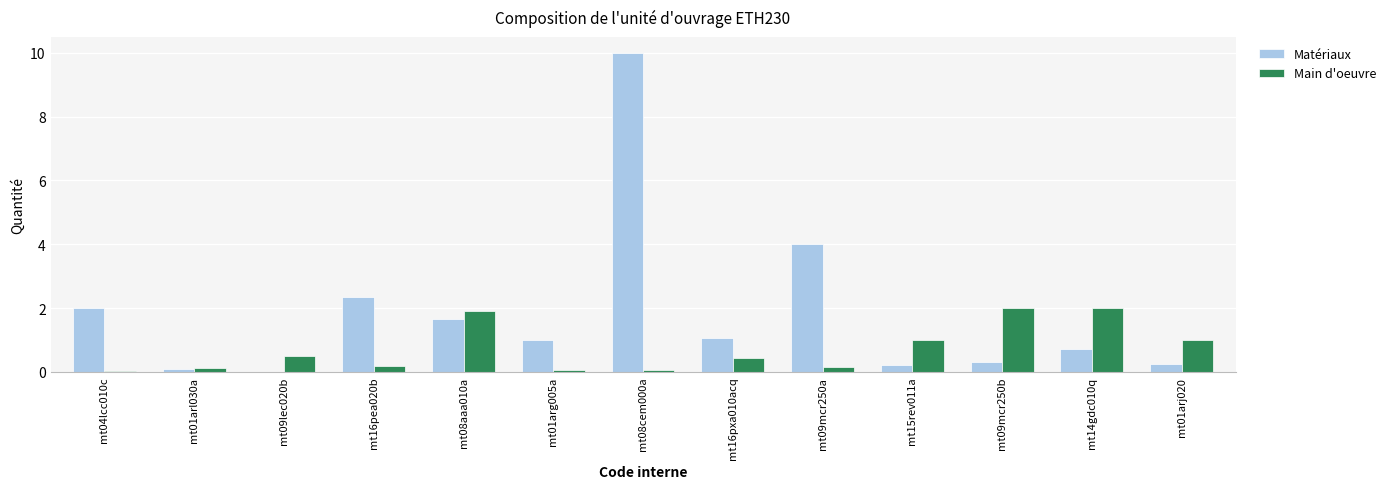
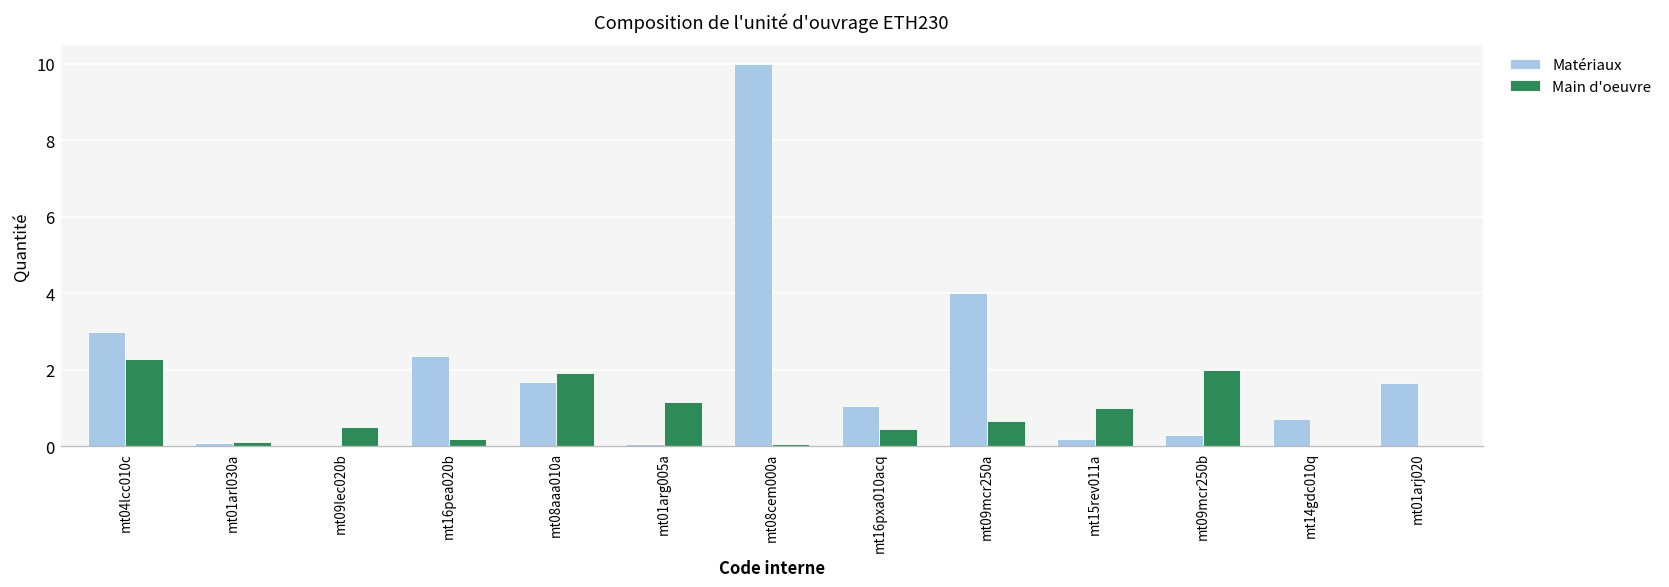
Matériaux, mt04lcc010c: 2 -> 3
Main d'oeuvre, mt04lcc010c: 0.0 -> 2.3
Matériaux, mt01arg005a: 1.0 -> 0.1
Main d'oeuvre, mt01arg005a: 0.1 -> 1.2
Main d'oeuvre, mt09mcr250a: 0.1 -> 0.7
Main d'oeuvre, mt14gdc010q: 2 -> 0
Matériaux, mt01arj020: 0.3 -> 1.7
Main d'oeuvre, mt01arj020: 1 -> 0
